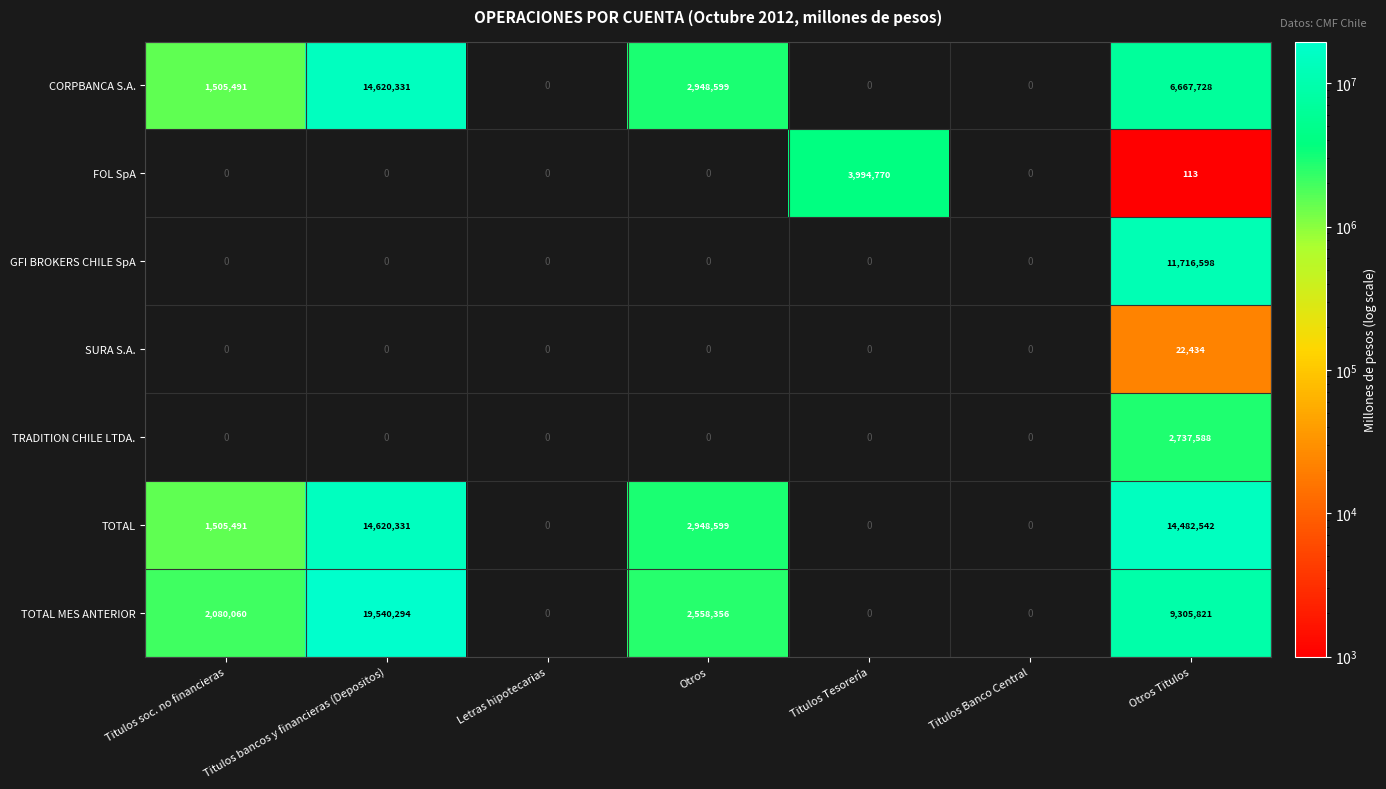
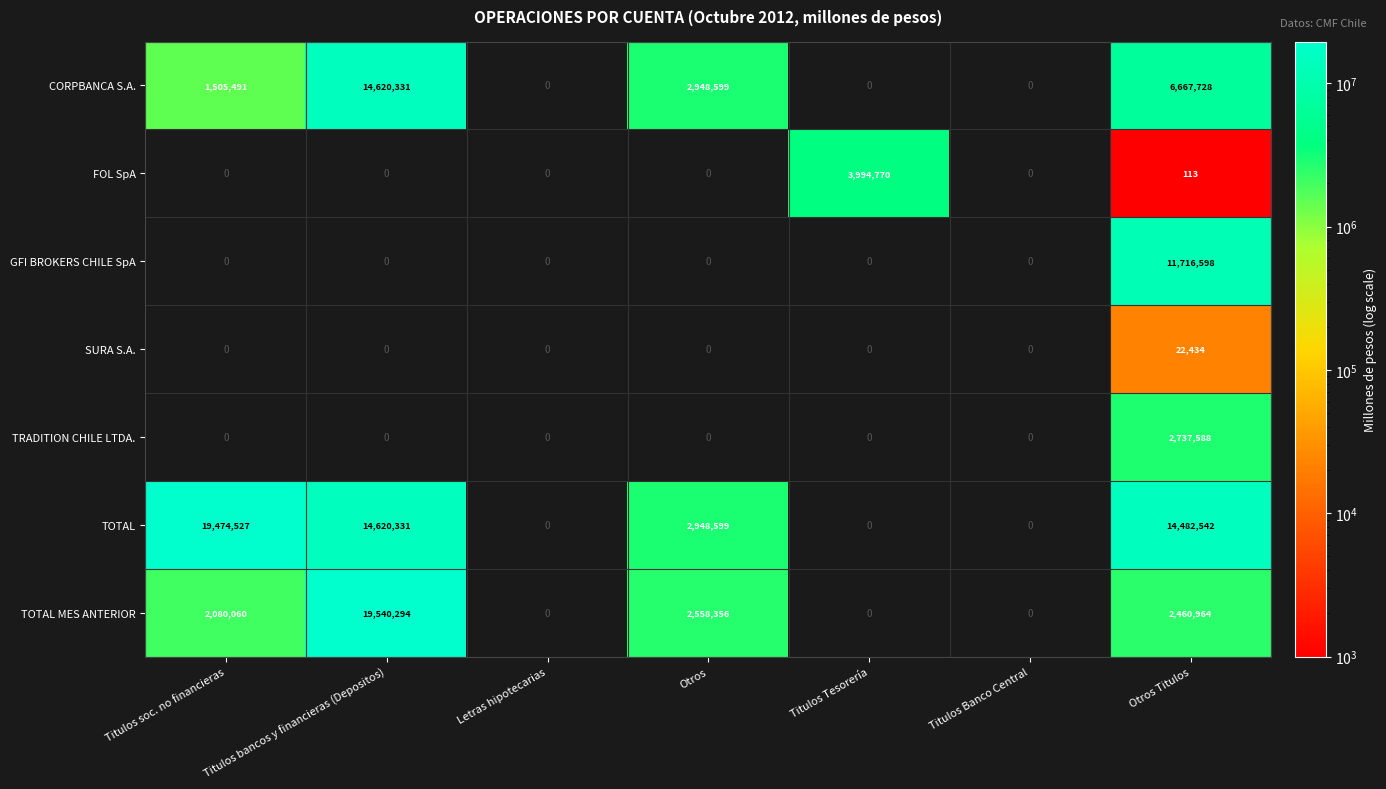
TOTAL, Titulos soc. no financieras: 1,505,491 -> 19,474,527
TOTAL MES ANTERIOR, Otros Titulos: 9,305,821 -> 2,460,964
